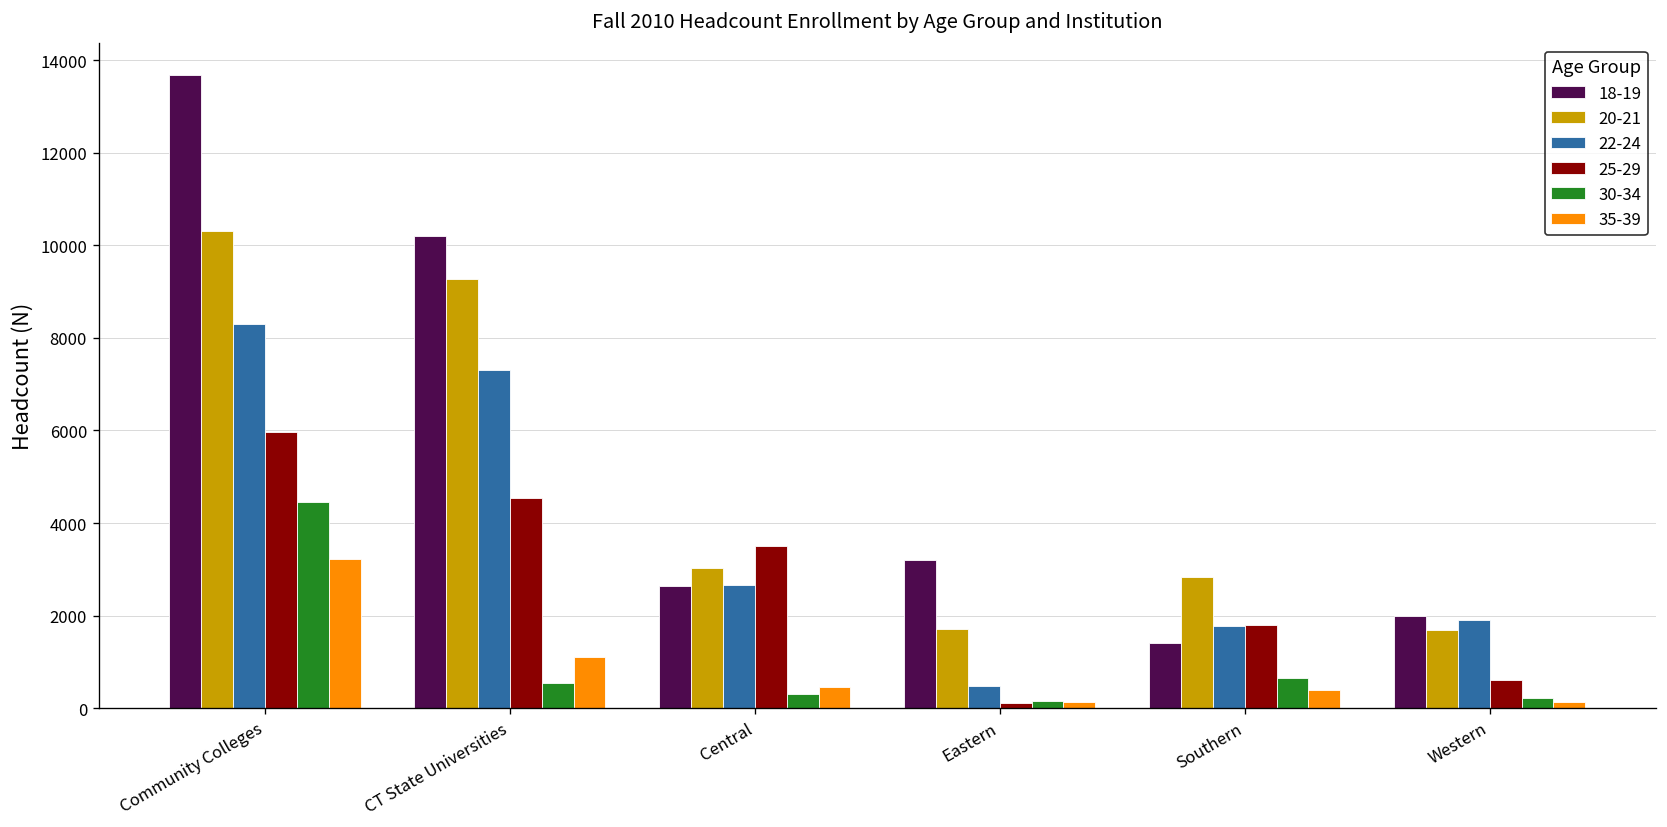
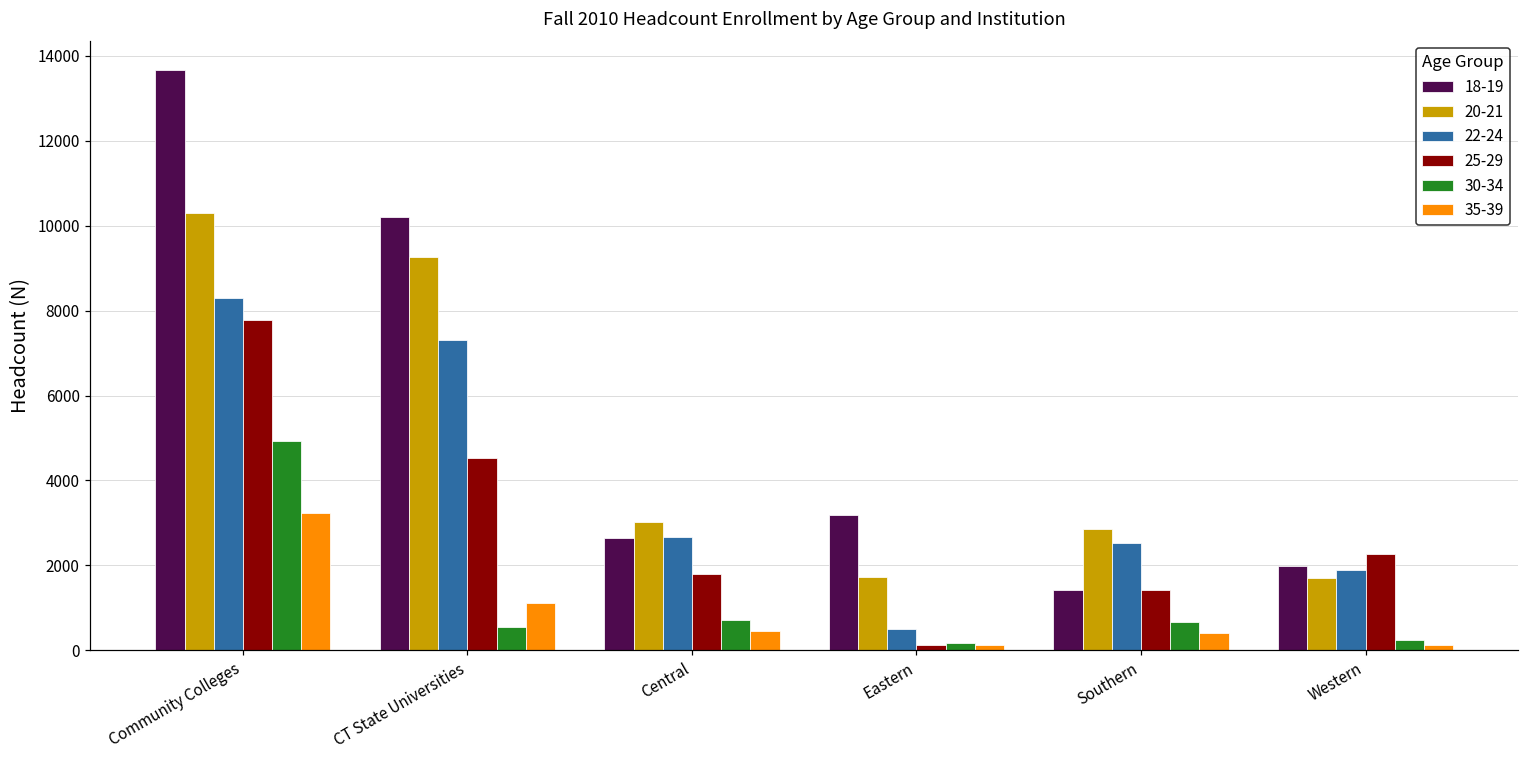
25-29, Community Colleges: 6000 -> 7800
30-34, Community Colleges: 4500 -> 4900
25-29, Central: 3500 -> 1800
30-34, Central: 300 -> 700
22-24, Southern: 1800 -> 2500
25-29, Southern: 1800 -> 1400
25-29, Western: 600 -> 2300
